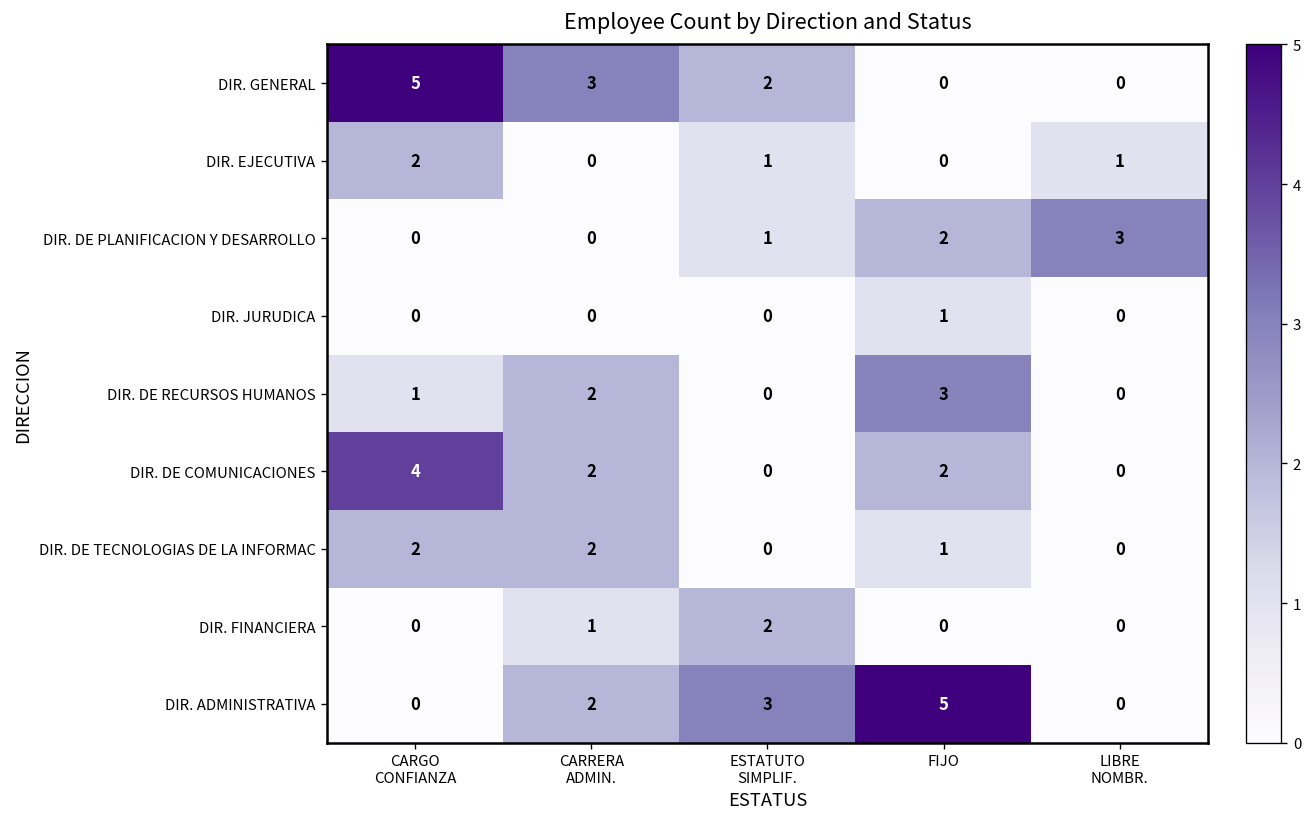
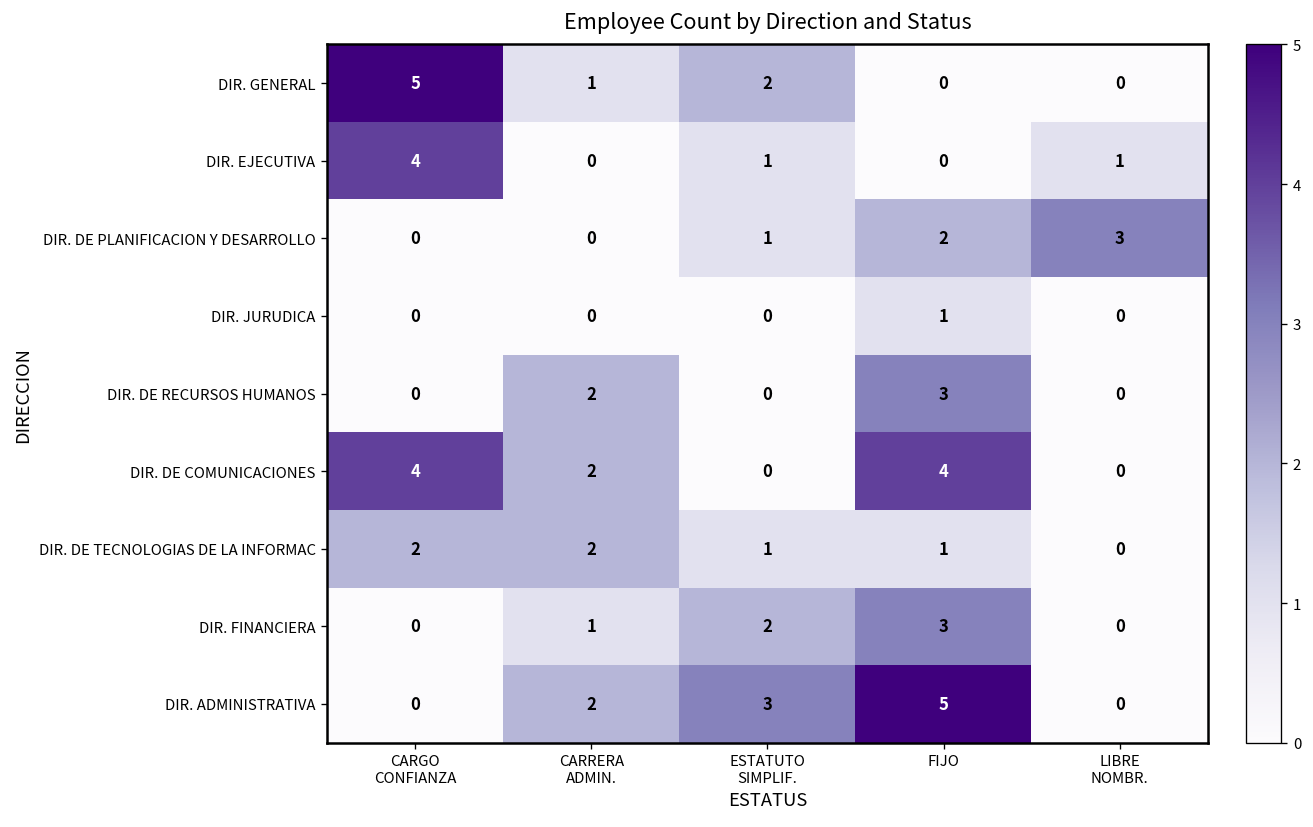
DIR. GENERAL, CARRERA ADMIN.: 3 -> 1
DIR. EJECUTIVA, CARGO CONFIANZA: 2 -> 4
DIR. DE RECURSOS HUMANOS, CARGO CONFIANZA: 1 -> 0
DIR. DE COMUNICACIONES, FIJO: 2 -> 4
DIR. DE TECNOLOGIAS DE LA INFORMAC, ESTATUTO SIMPLIF.: 0 -> 1
DIR. FINANCIERA, FIJO: 0 -> 3
